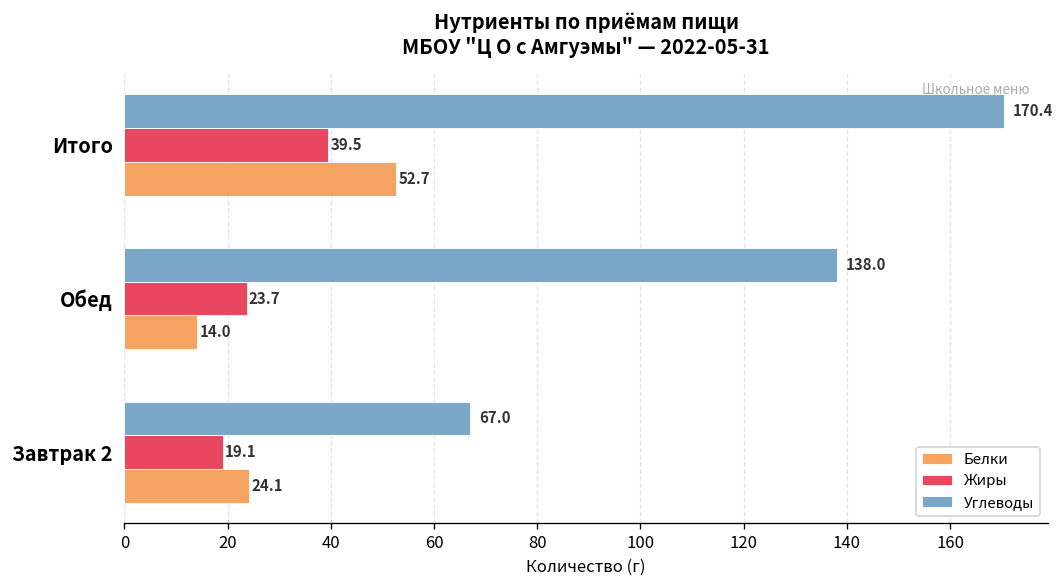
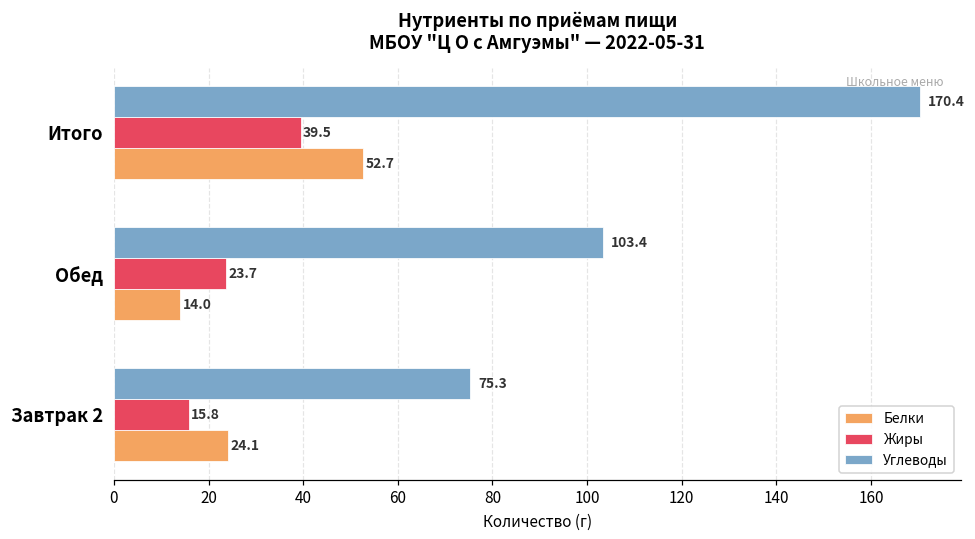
Углеводы, Обед: 138.0 -> 103.4
Углеводы, Завтрак 2: 67.0 -> 75.3
Жиры, Завтрак 2: 19.1 -> 15.8
